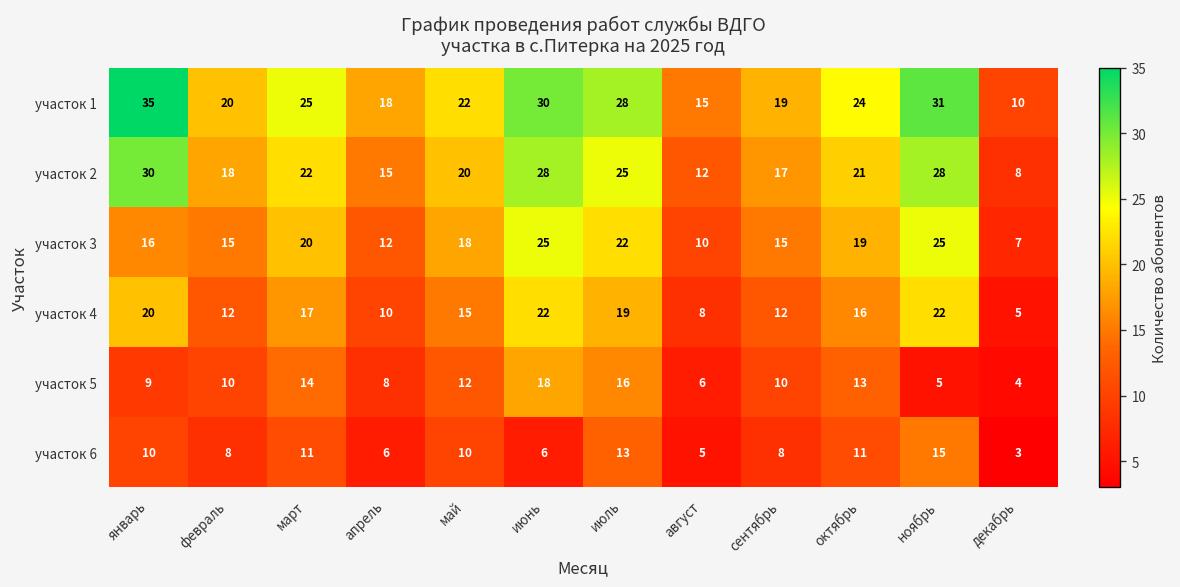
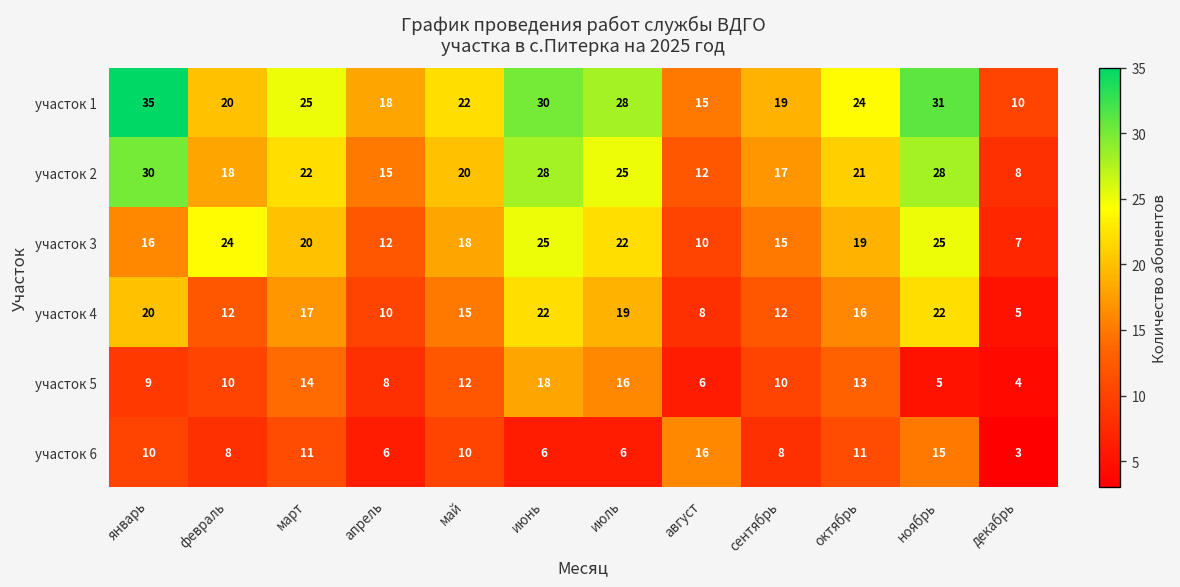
участок 3, февраль: 15 -> 24
участок 6, июль: 13 -> 6
участок 6, август: 5 -> 16
